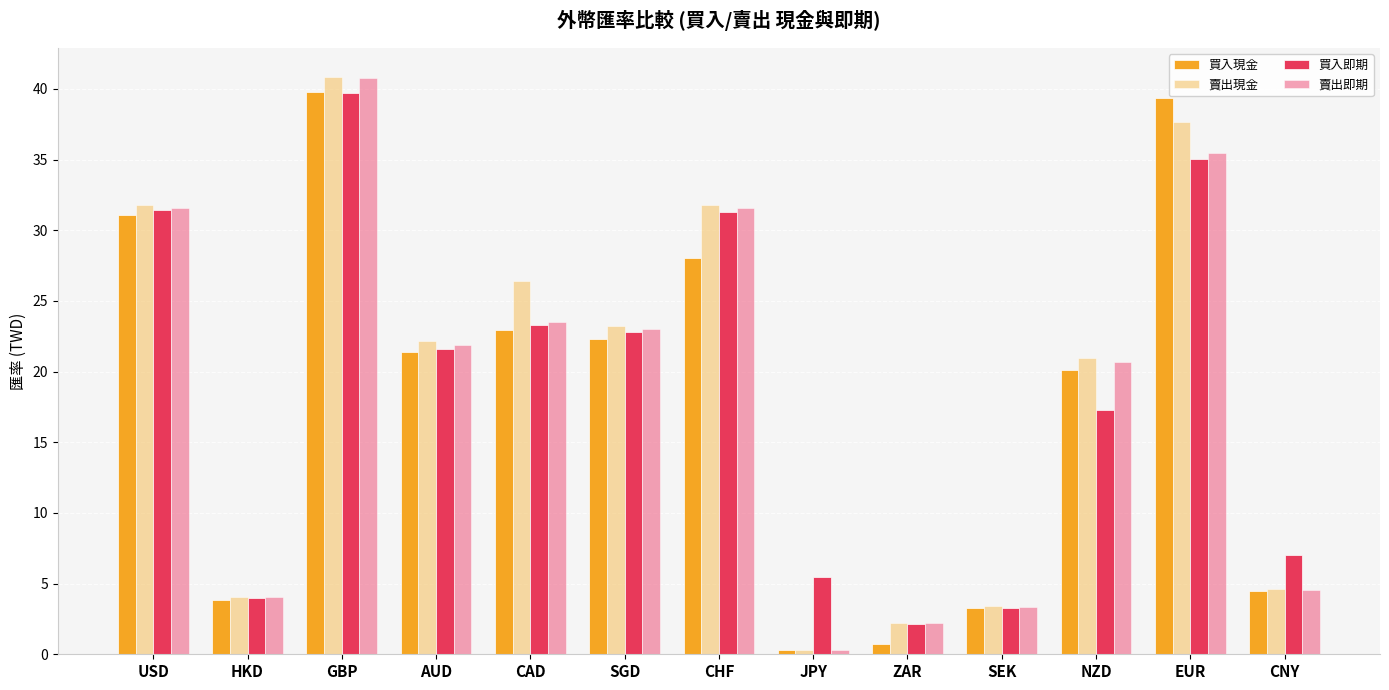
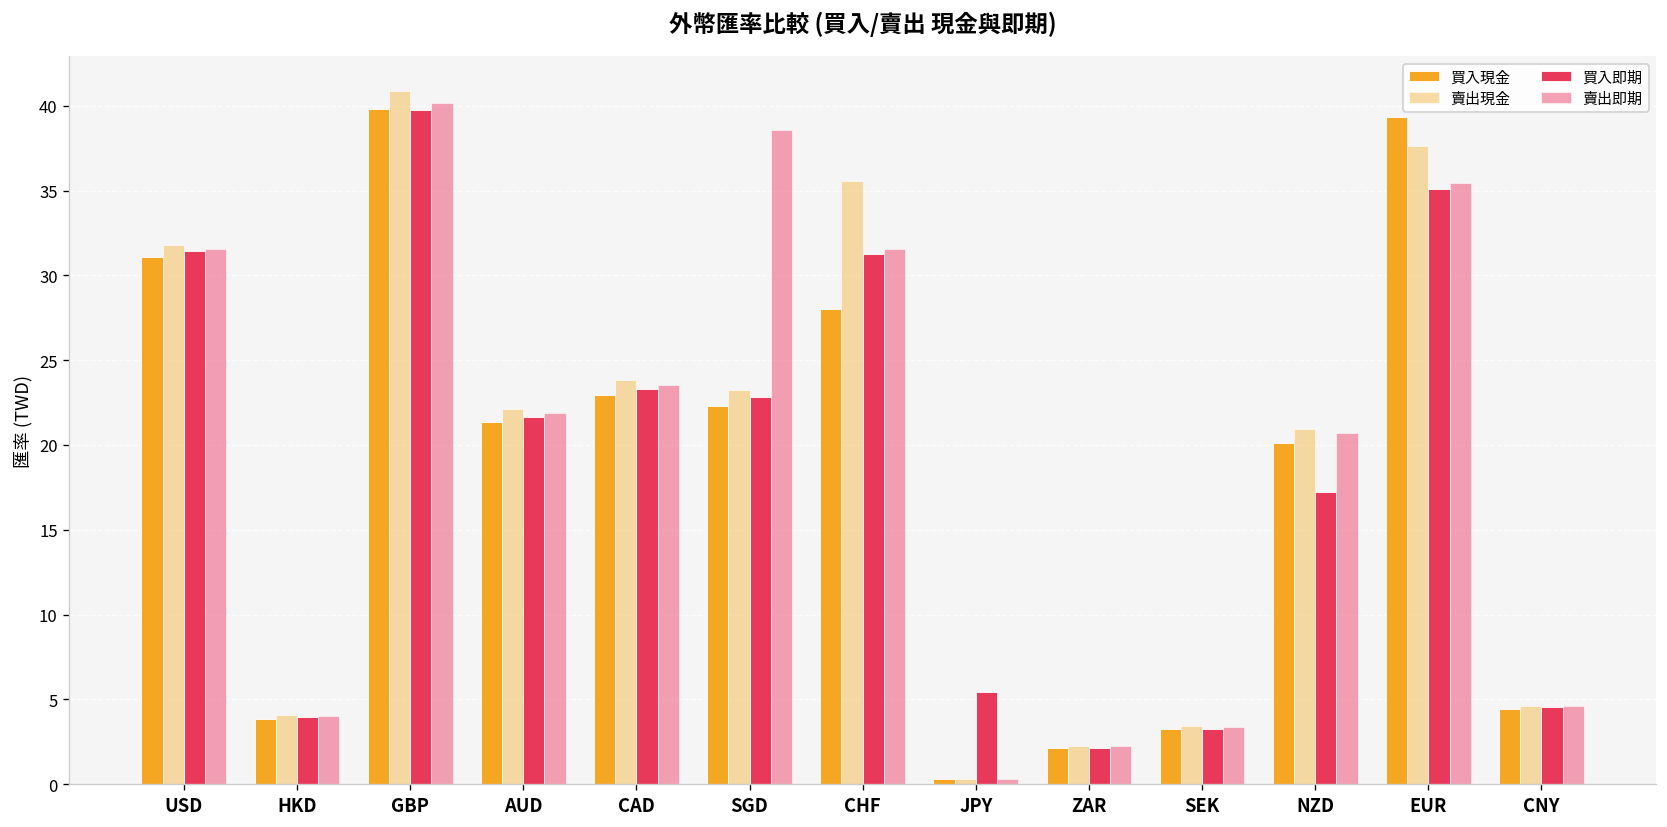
賣出即期, GBP: 40.7 -> 40.2
賣出現金, CAD: 26.4 -> 23.8
賣出即期, SGD: 23.0 -> 38.5
賣出現金, CHF: 31.8 -> 35.6
買入現金, ZAR: 0.7 -> 2.1
買入即期, CNY: 7.0 -> 4.5
